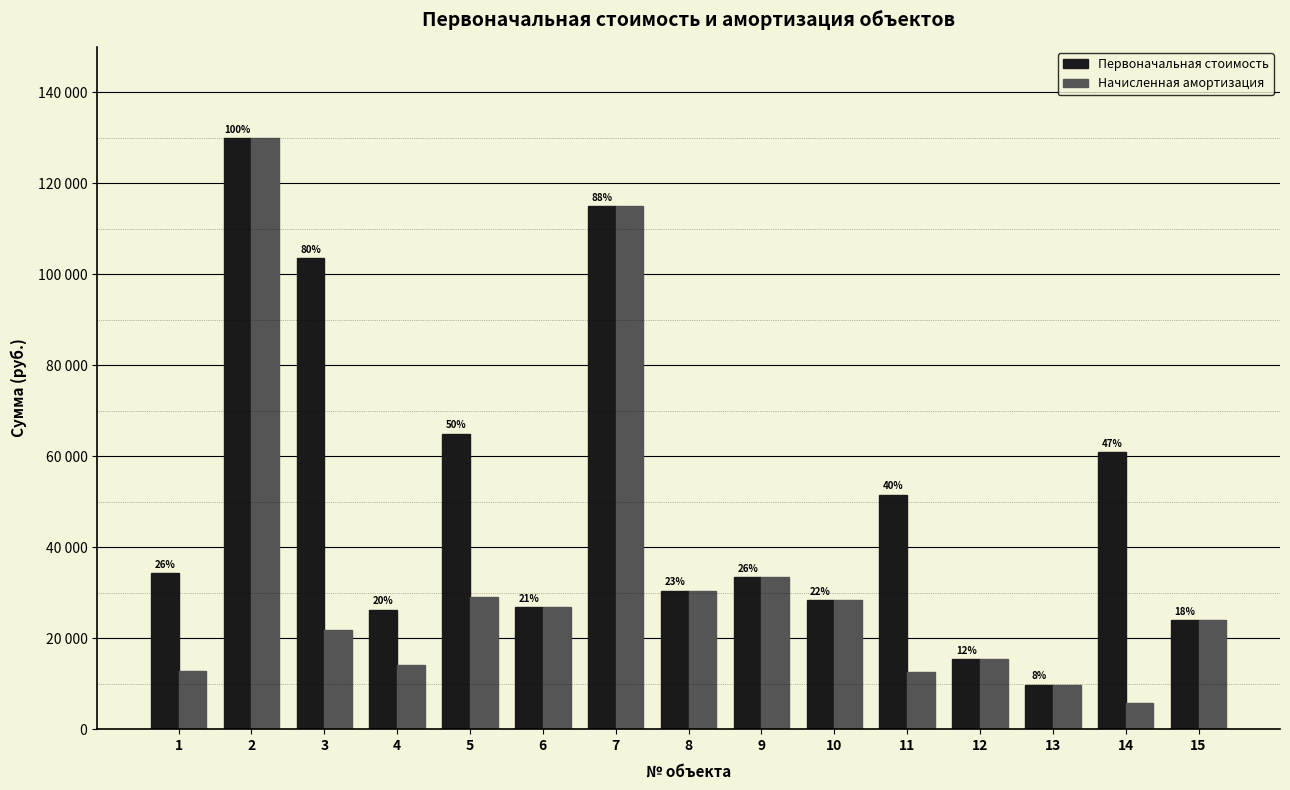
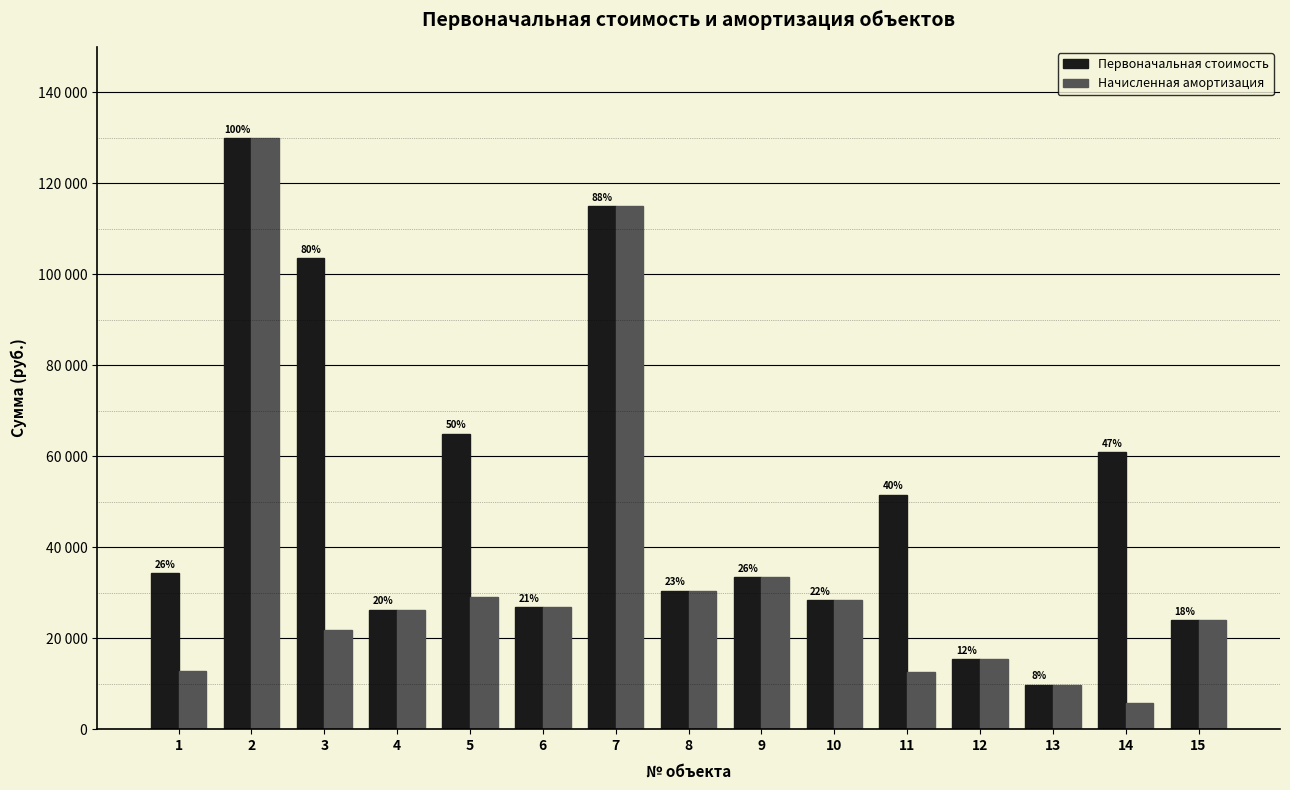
Начисленная амортизация, 4: 14000 -> 26000
